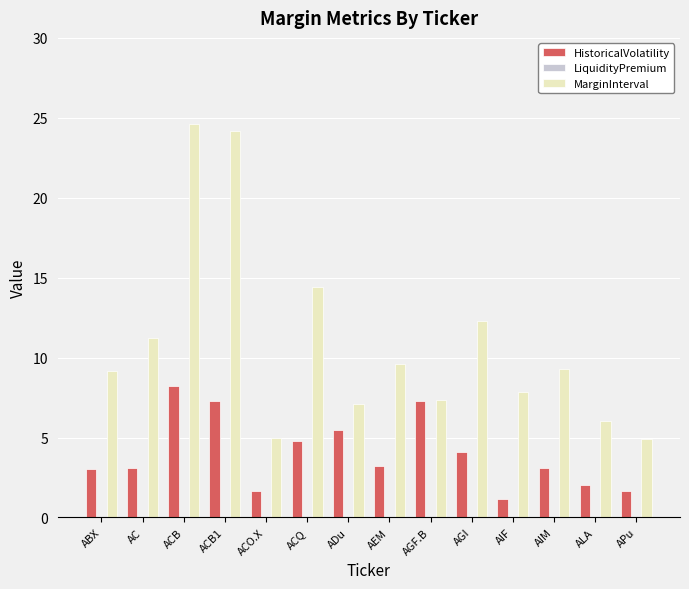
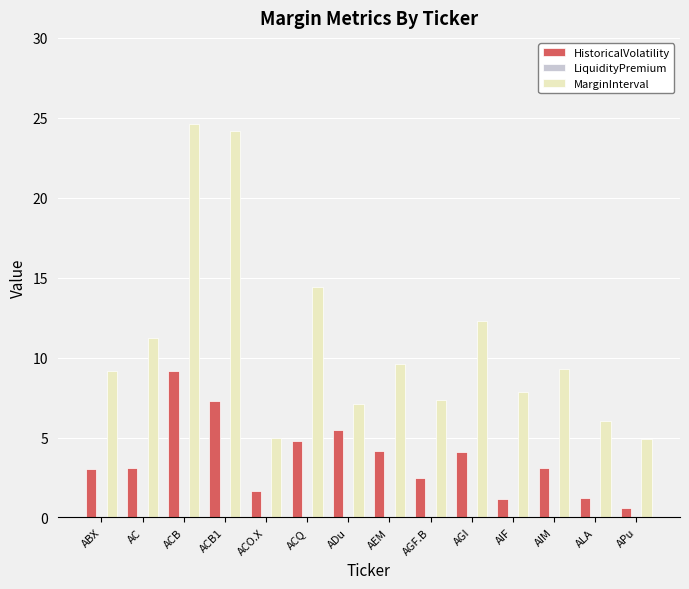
HistoricalVolatility, ACB: 8.2 -> 9.1
HistoricalVolatility, AEM: 3.2 -> 4.2
HistoricalVolatility, AGF.B: 7.3 -> 2.5
HistoricalVolatility, ALA: 2.0 -> 1.2
HistoricalVolatility, APu: 1.6 -> 0.6
